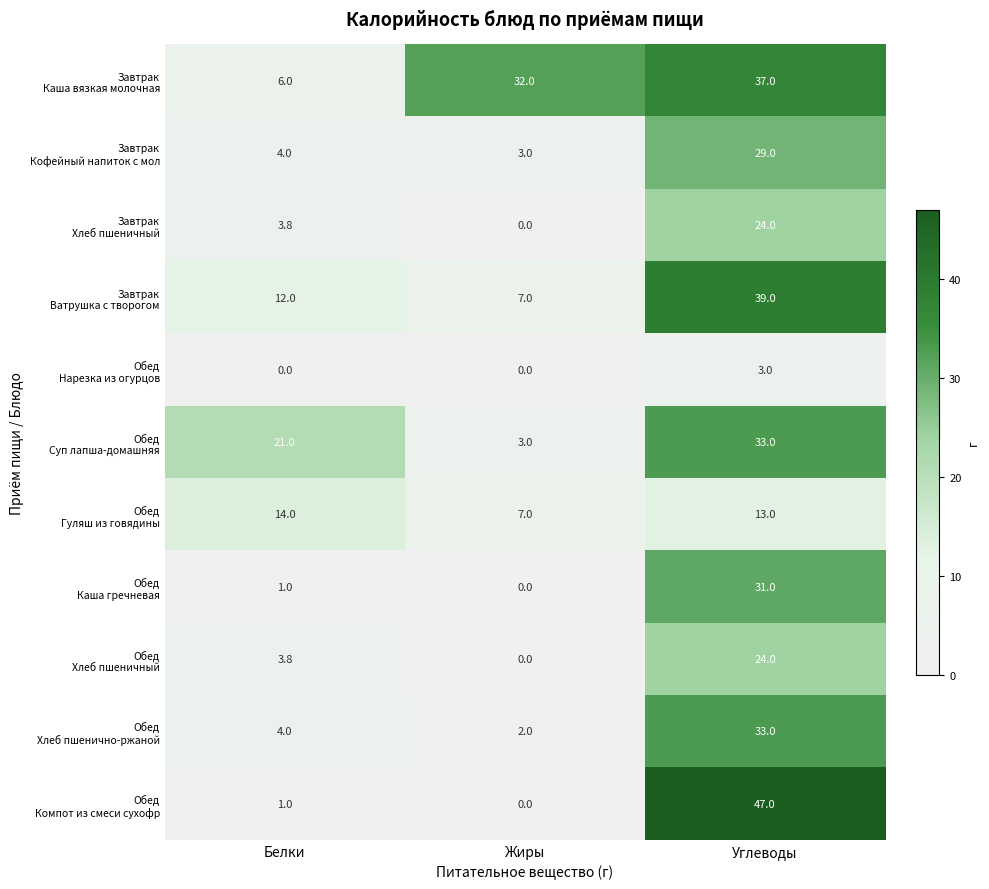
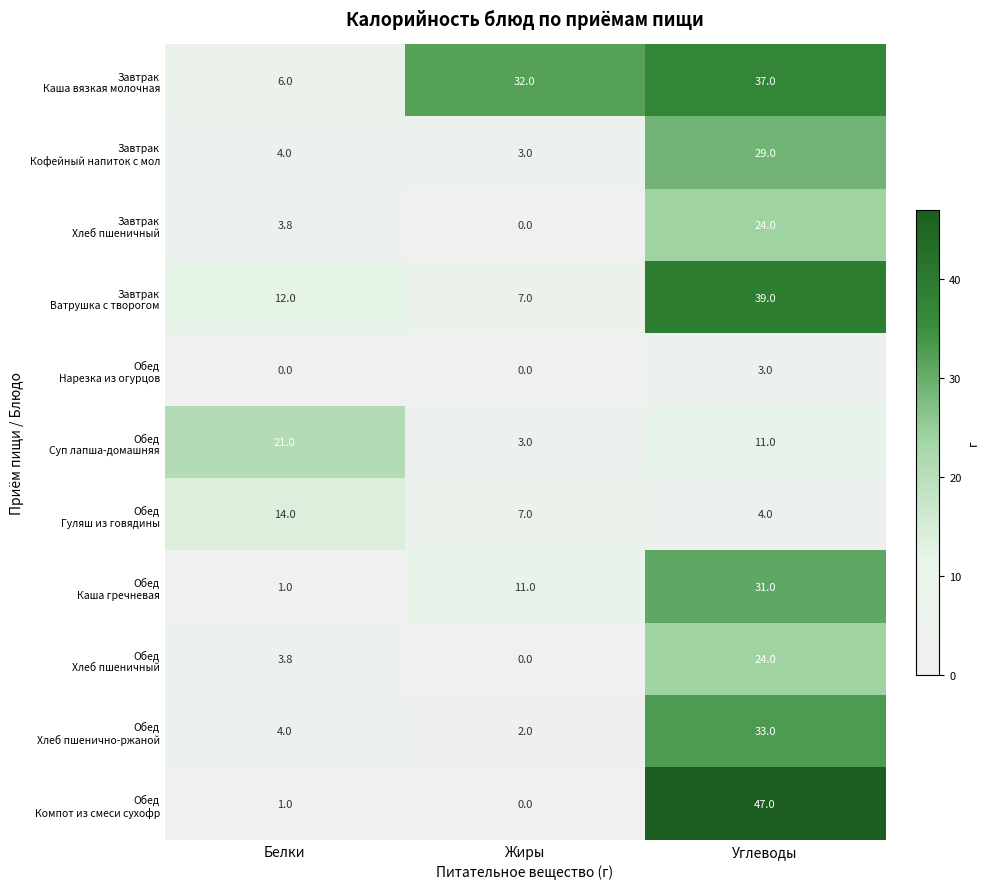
Обед Суп лапша-домашняя, Углеводы: 33.0 -> 11.0
Обед Гуляш из говядины, Углеводы: 13.0 -> 4.0
Обед Каша гречневая, Жиры: 0.0 -> 11.0
